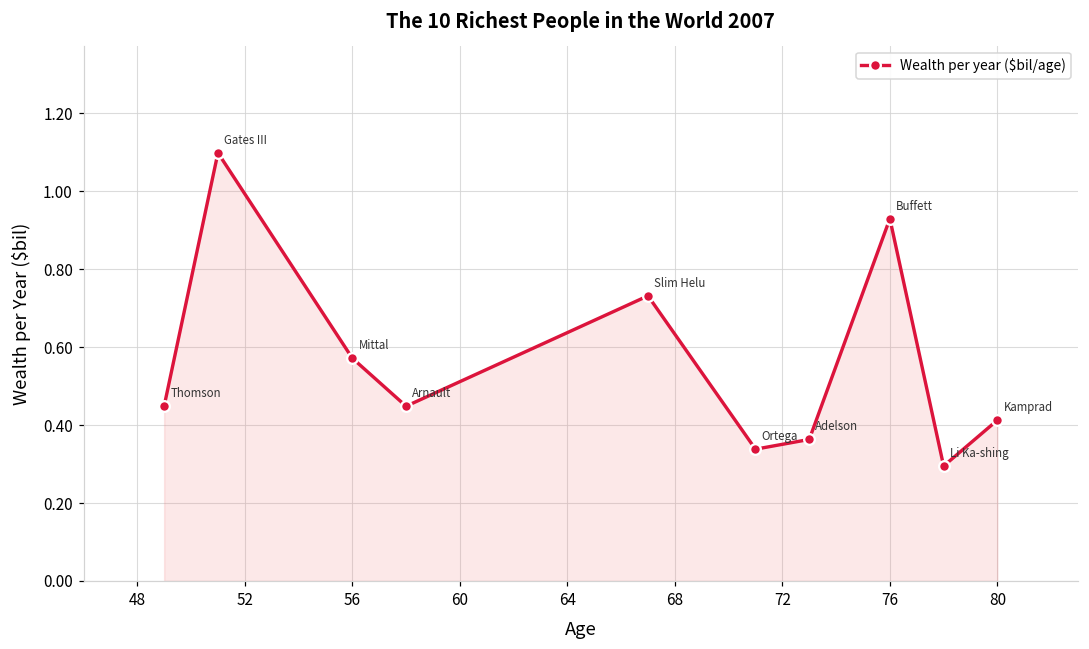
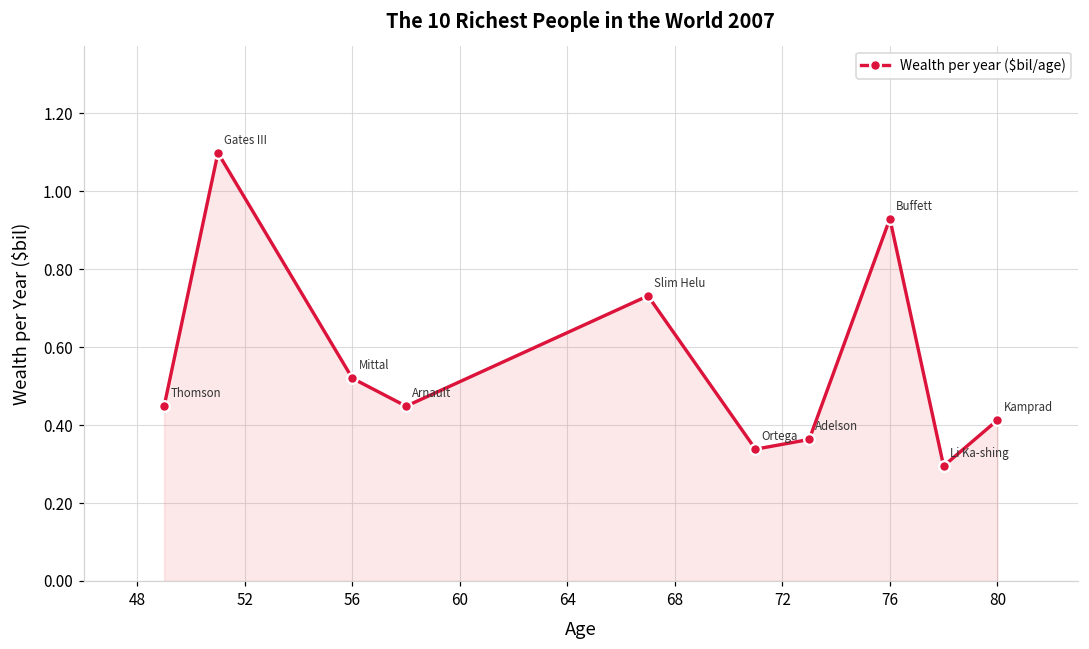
56: 0.57 -> 0.52
